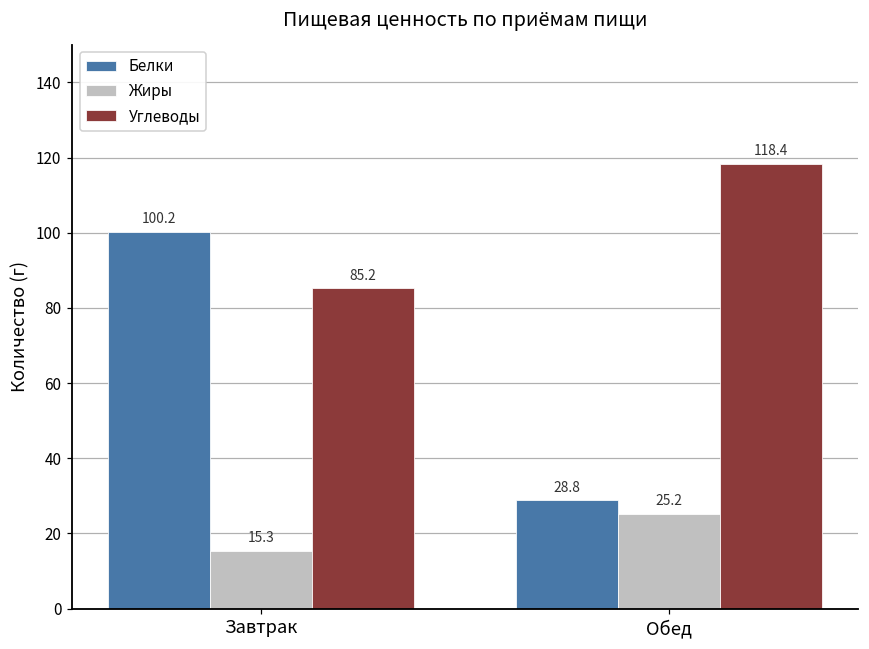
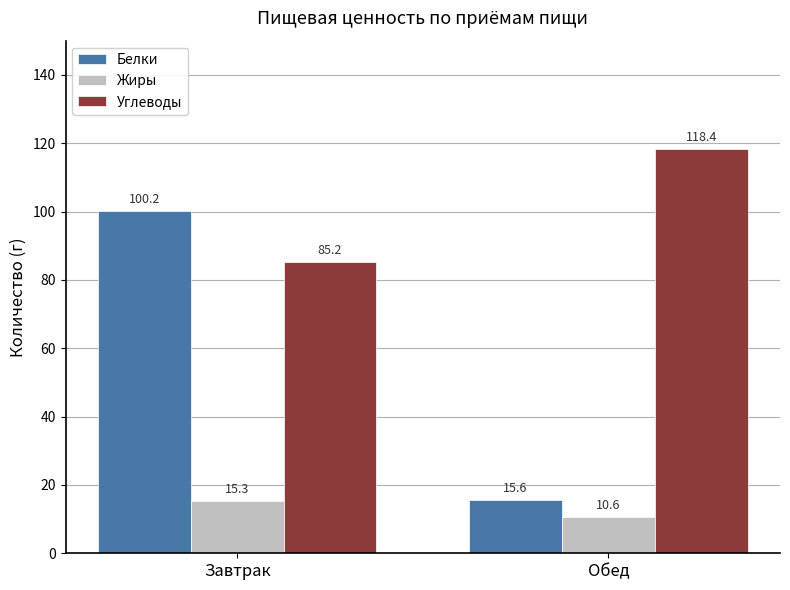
Белки, Обед: 28.8 -> 15.6
Жиры, Обед: 25.2 -> 10.6
